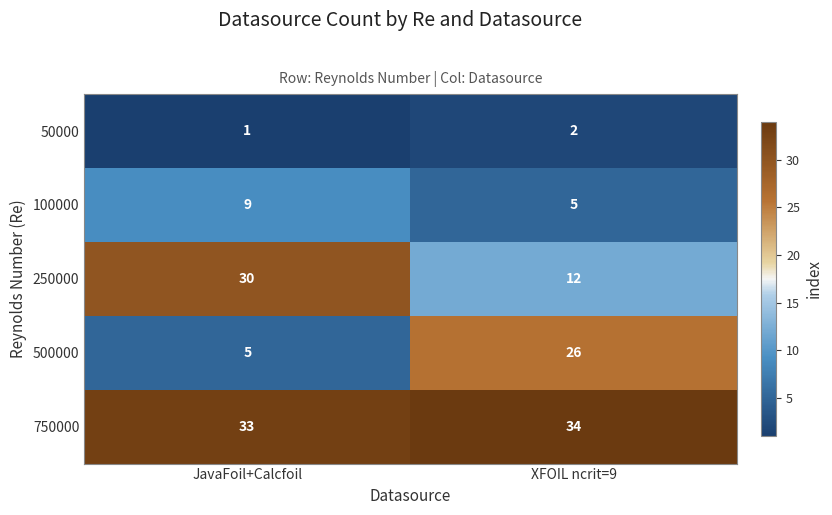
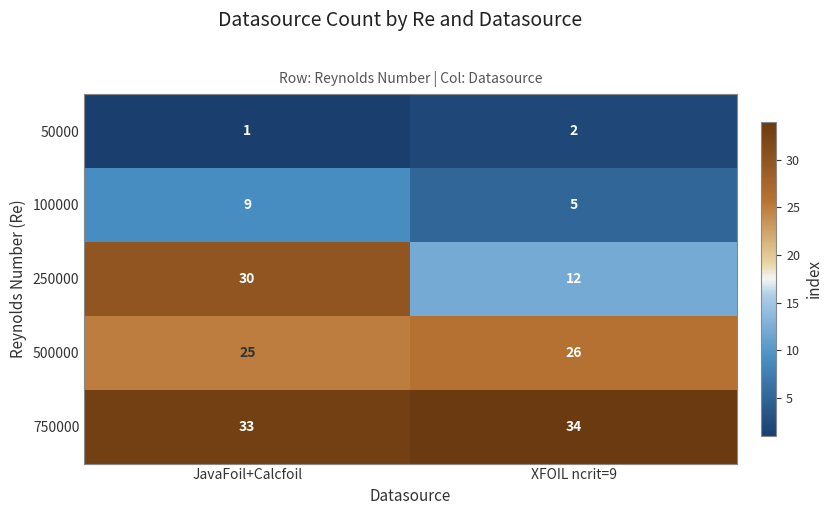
500000, JavaFoil+Calcfoil: 5 -> 25
